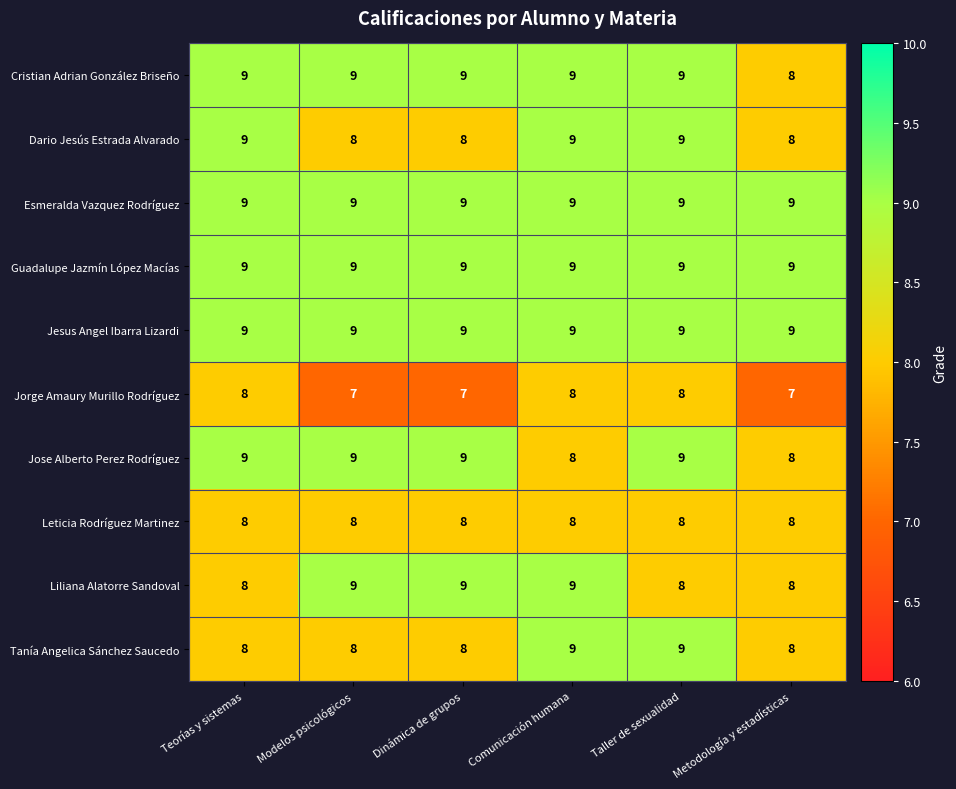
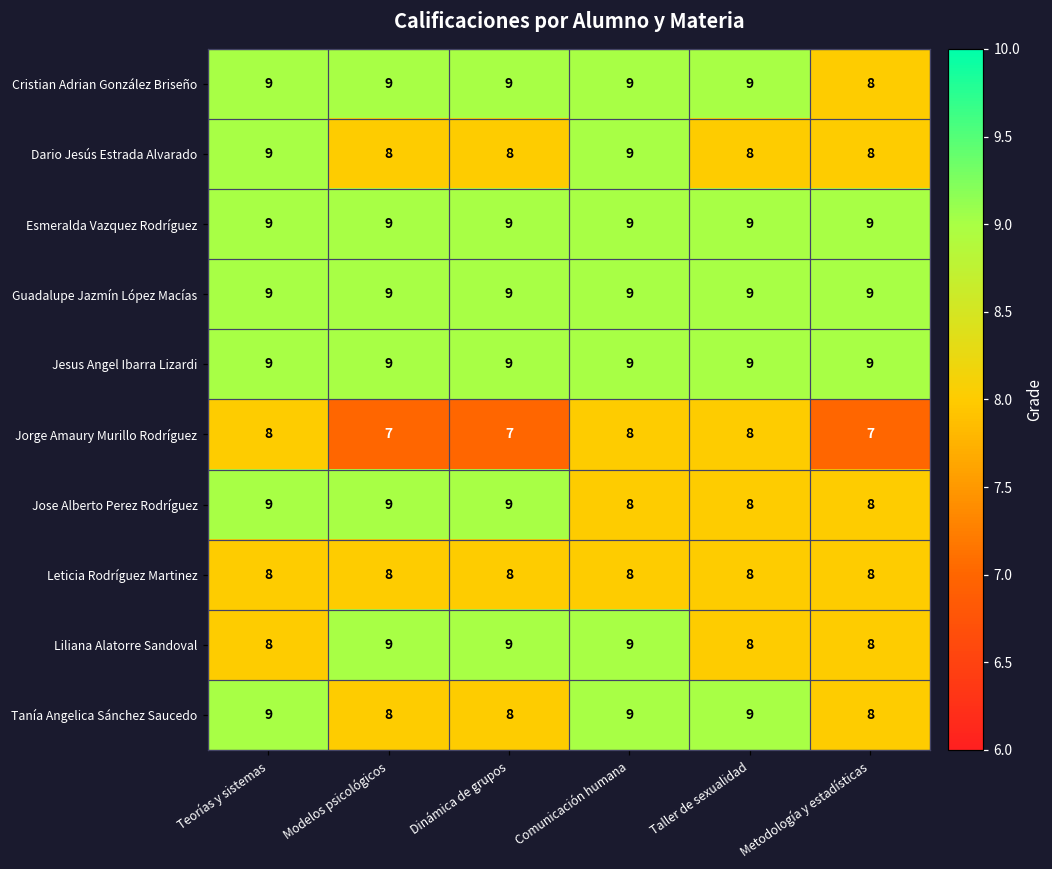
Dario Jesús Estrada Alvarado, Taller de sexualidad: 9 -> 8
Jose Alberto Perez Rodríguez, Taller de sexualidad: 9 -> 8
Tanía Angelica Sánchez Saucedo, Teorías y sistemas: 8 -> 9
